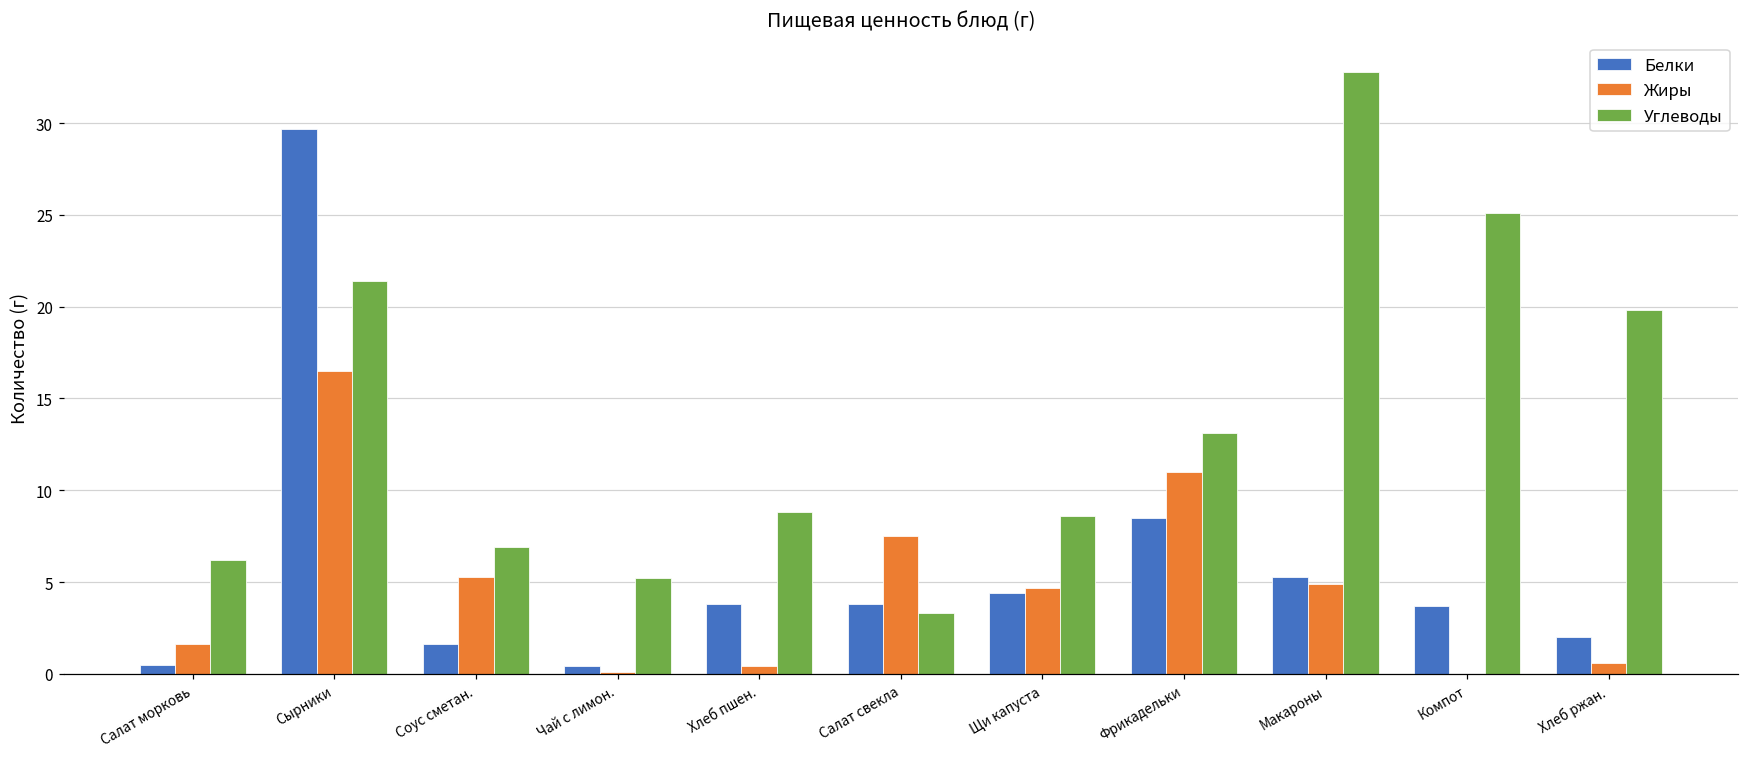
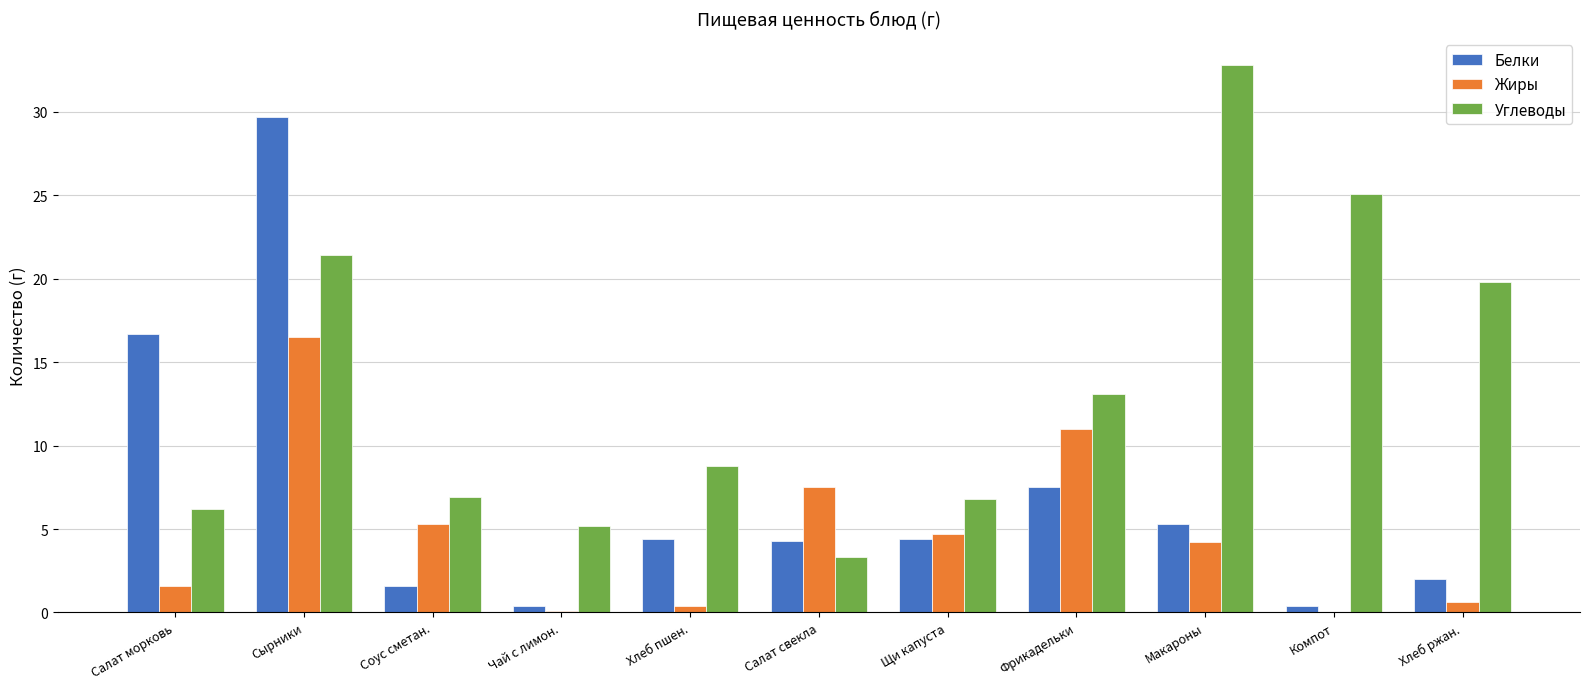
Белки, Салат морковь: 0.5 -> 16.7
Белки, Хлеб пшен.: 3.8 -> 4.4
Белки, Салат свекла: 3.8 -> 4.3
Углеводы, Щи капуста: 8.6 -> 6.8
Белки, Фрикадельки: 8.5 -> 7.5
Жиры, Макароны: 4.9 -> 4.2
Белки, Компот: 3.7 -> 0.4
